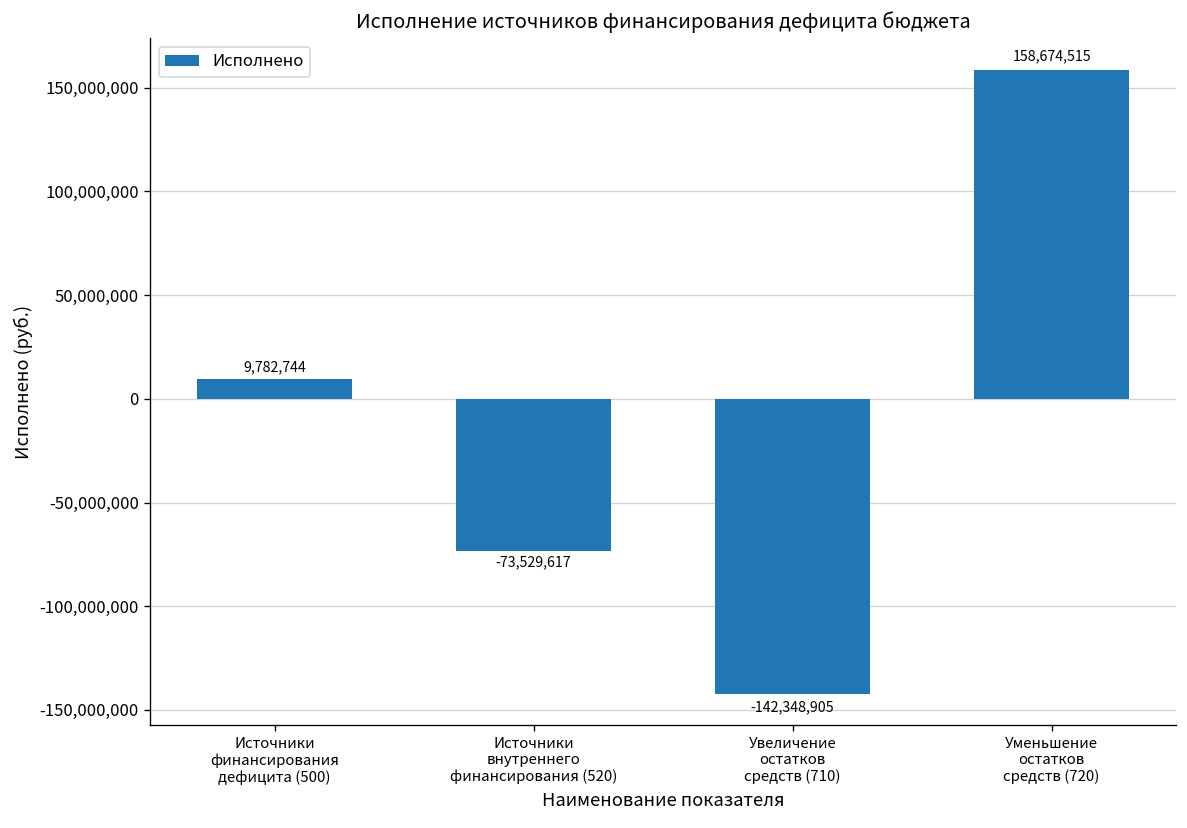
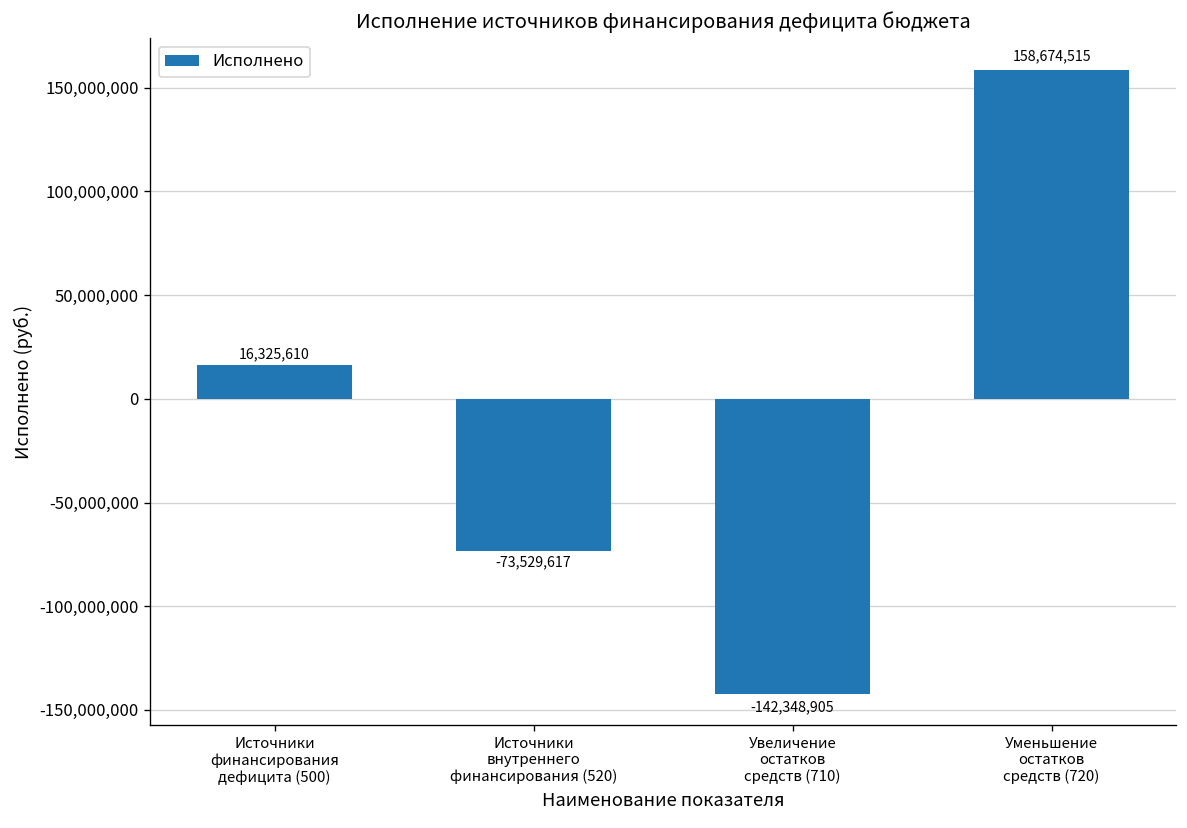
Источники финансирования дефицита (500): 9,782,744 -> 16,325,610
